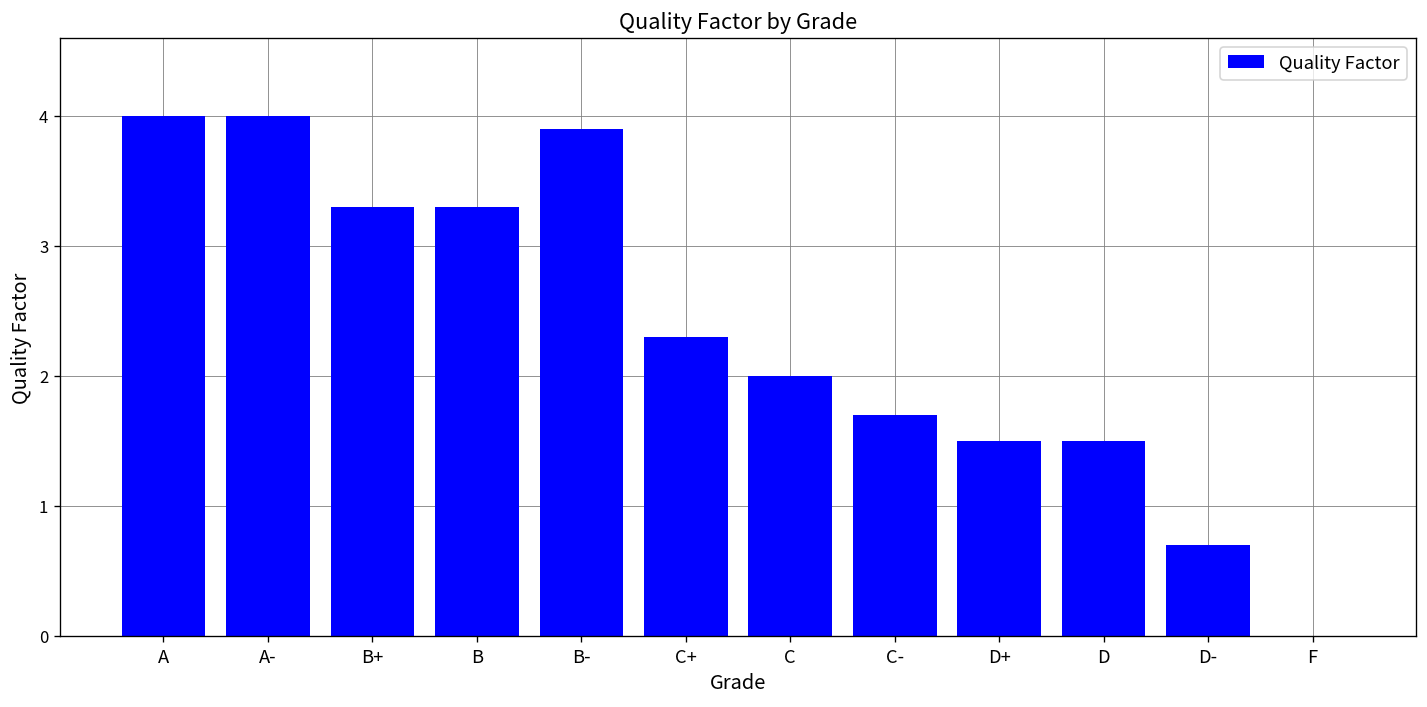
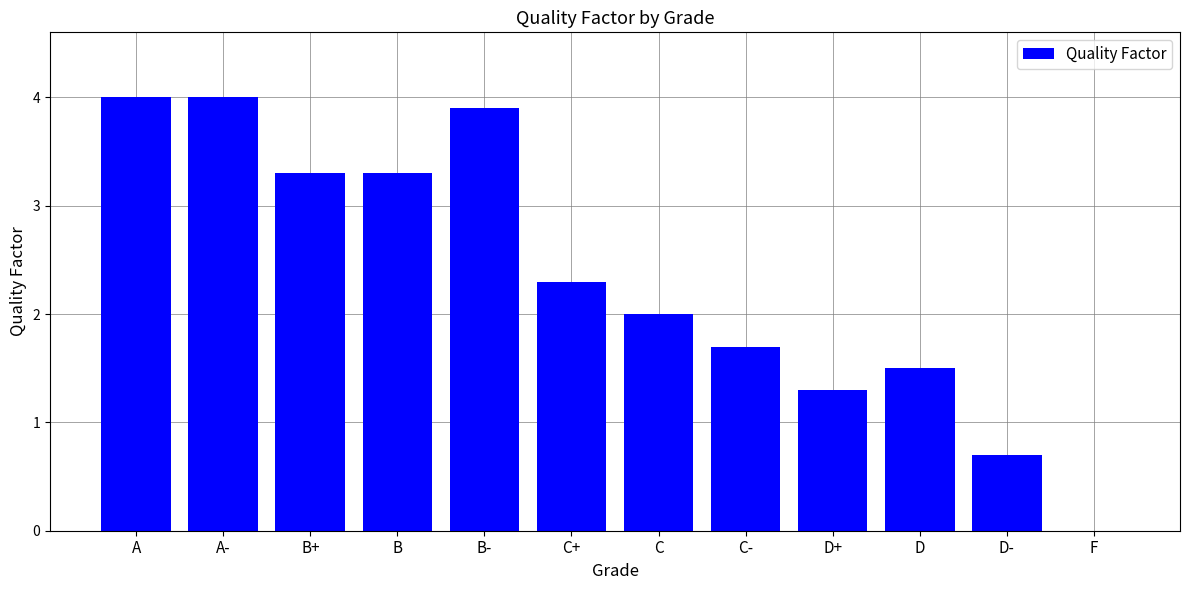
D+: 1.5 -> 1.3
